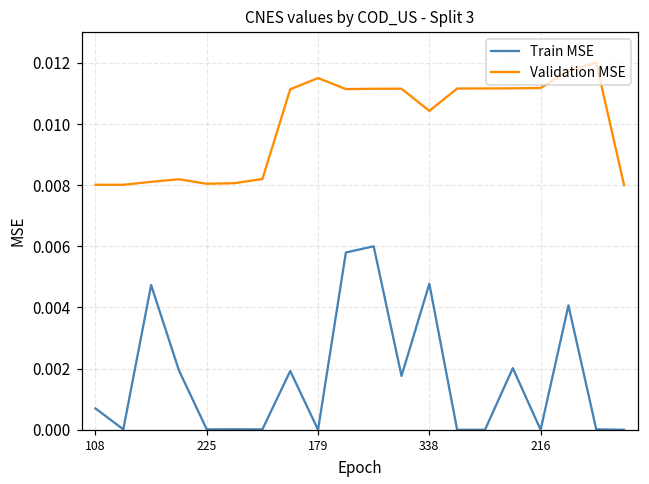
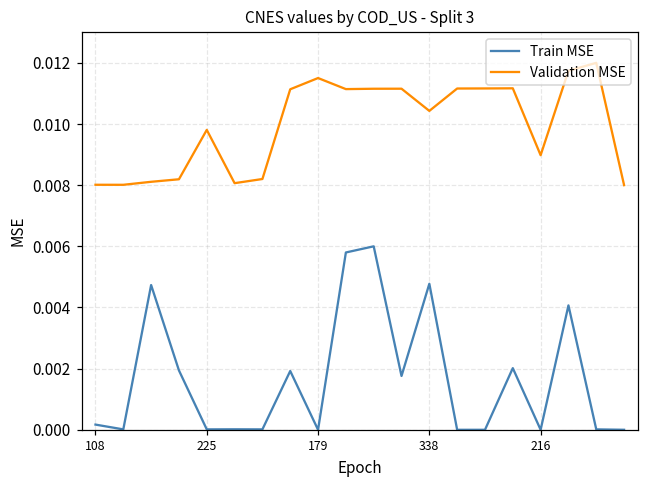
Train MSE, 108: 0.0007 -> 0.0002
Validation MSE, 225: 0.0080 -> 0.0098
Validation MSE, 216: 0.0112 -> 0.0090
